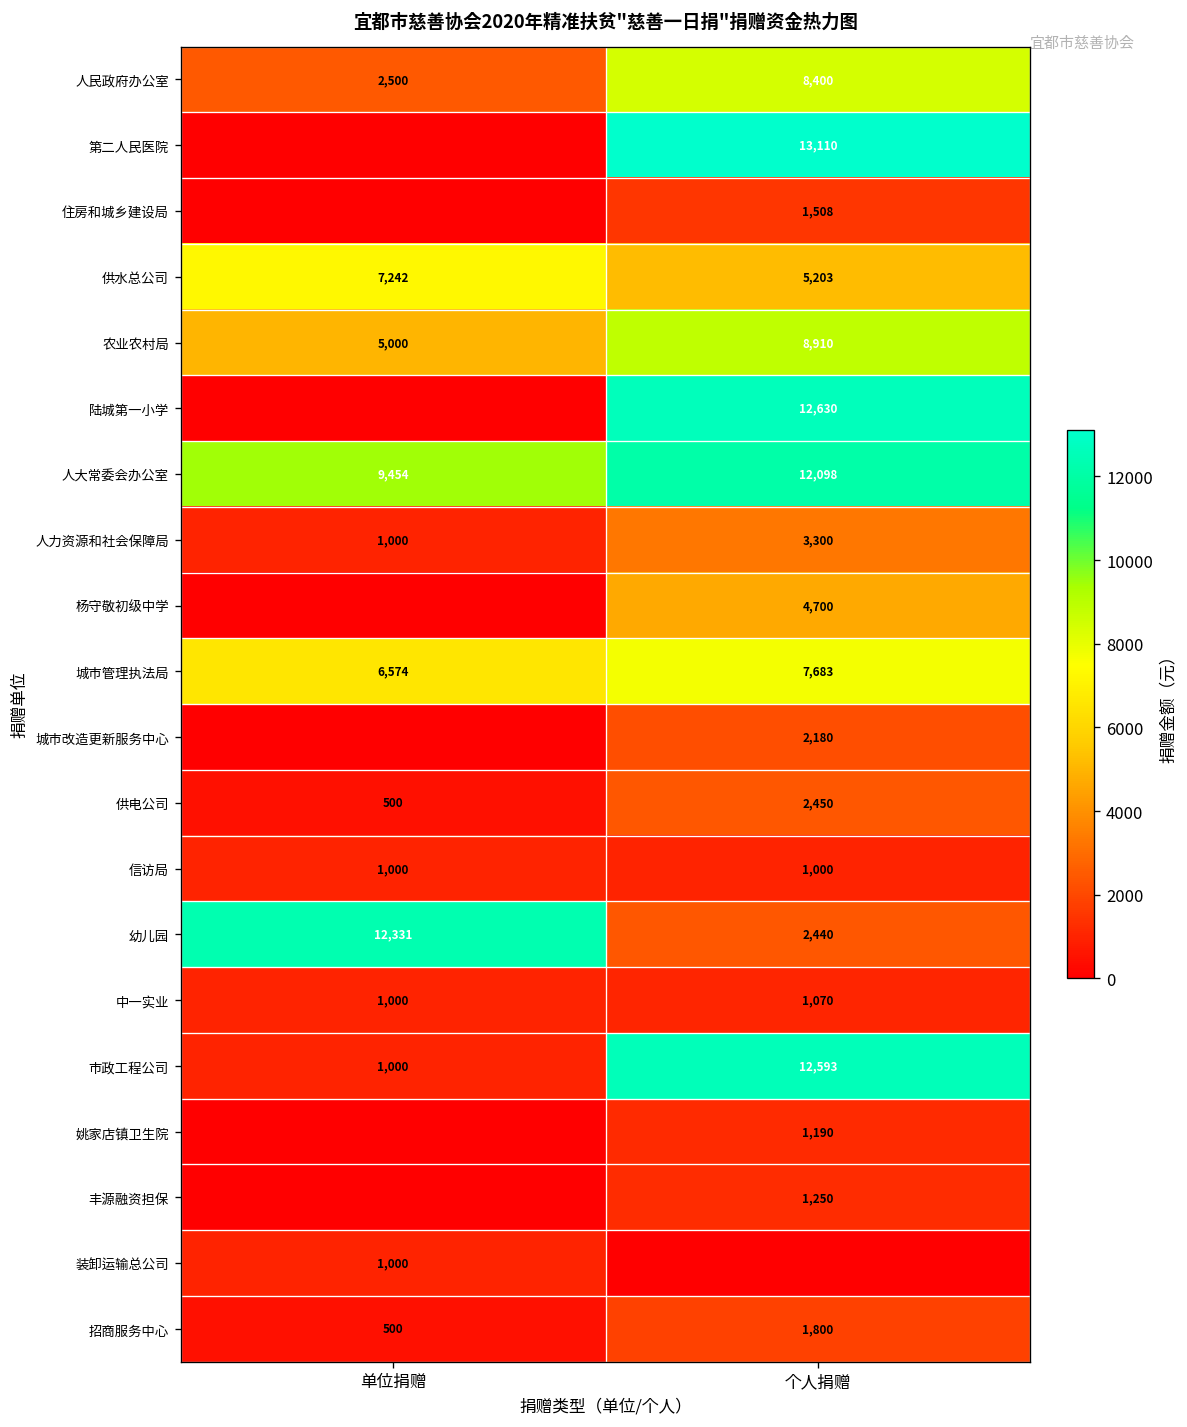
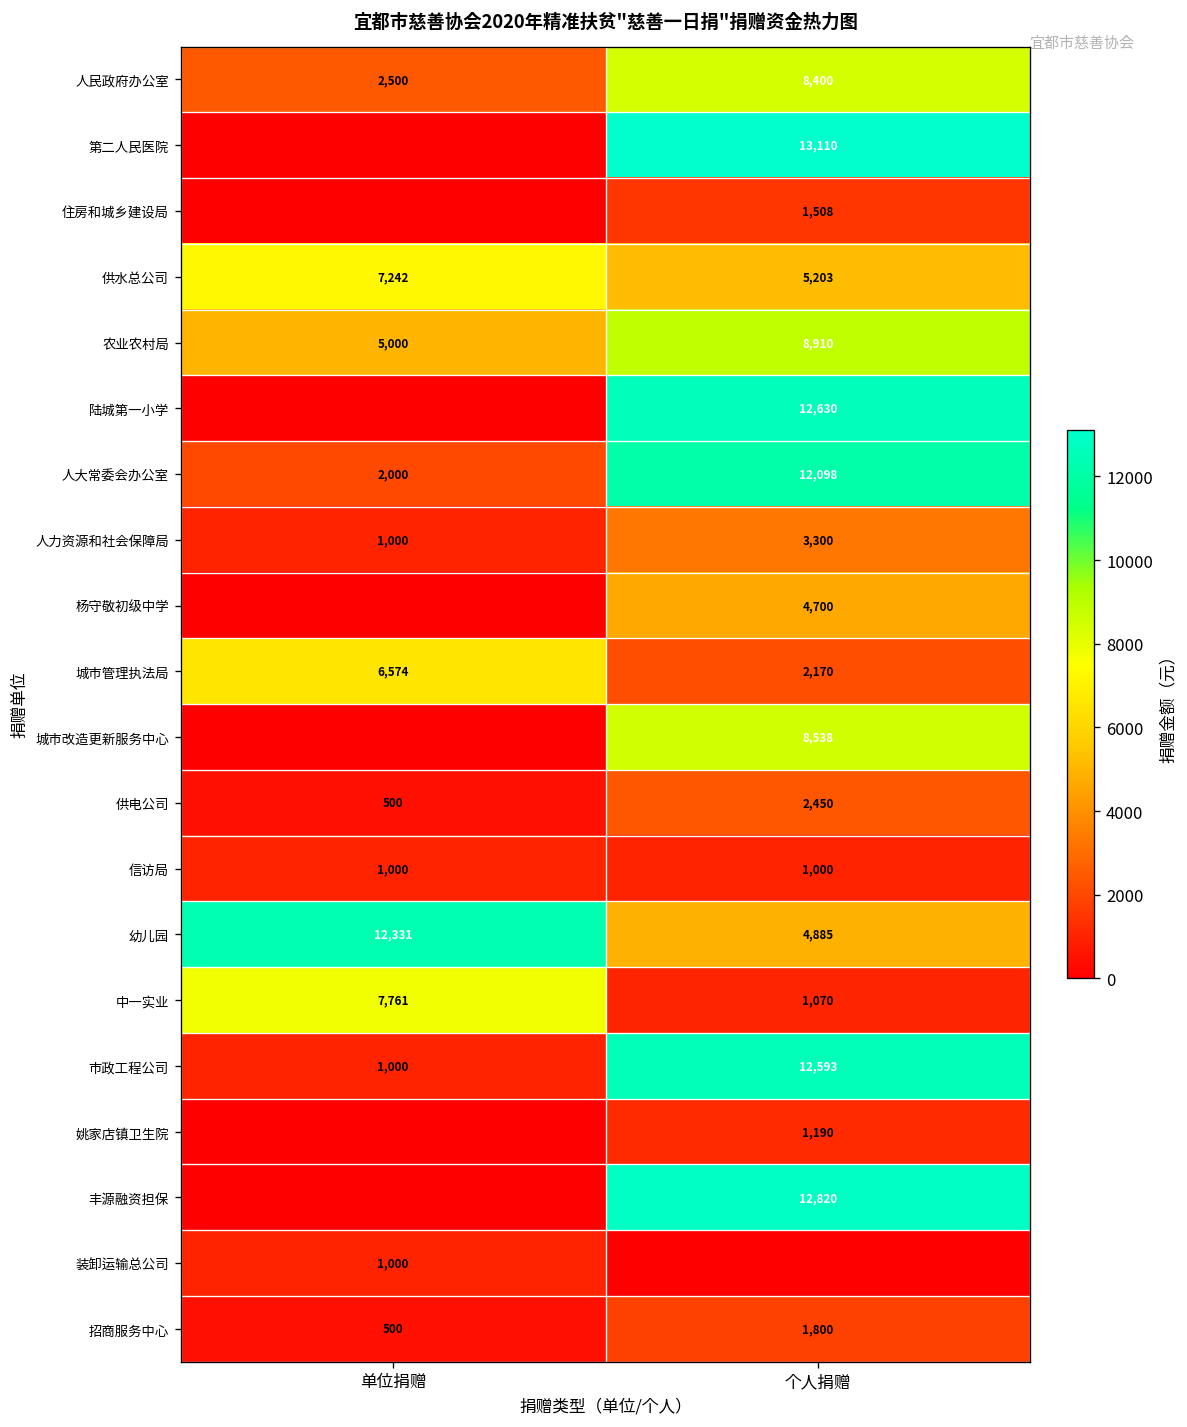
人大常委会办公室, 单位捐赠: 9,454 -> 2,000
城市管理执法局, 个人捐赠: 7,683 -> 2,170
城市改造更新服务中心, 个人捐赠: 2,180 -> 8,538
幼儿园, 个人捐赠: 2,440 -> 4,885
中一实业, 单位捐赠: 1,000 -> 7,761
丰源融资担保, 个人捐赠: 1,250 -> 12,820
